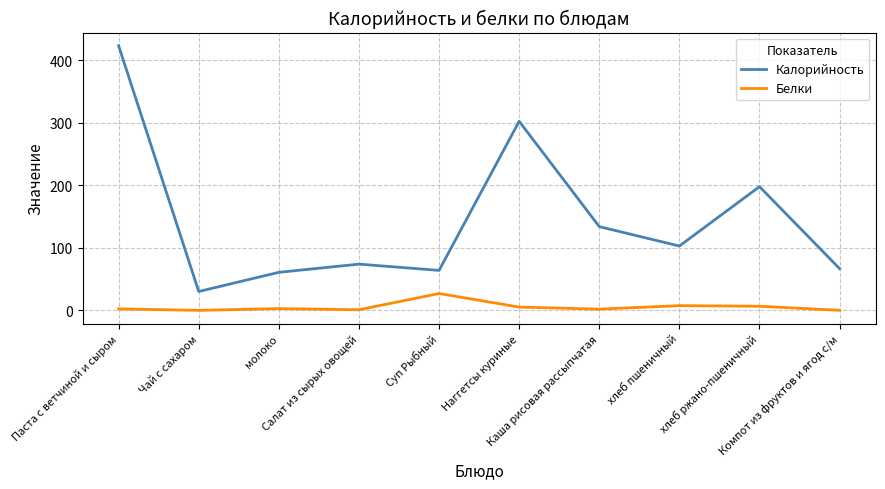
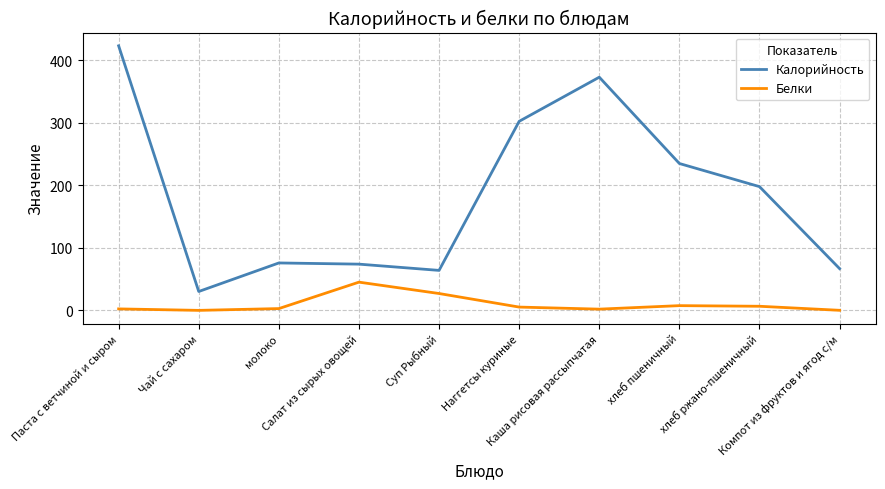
Калорийность, молоко: 60 -> 80
Белки, Салат из сырых овощей: 0 -> 50
Калорийность, Каша рисовая рассыпчатая: 130 -> 370
Калорийность, хлеб пшеничный: 100 -> 240
